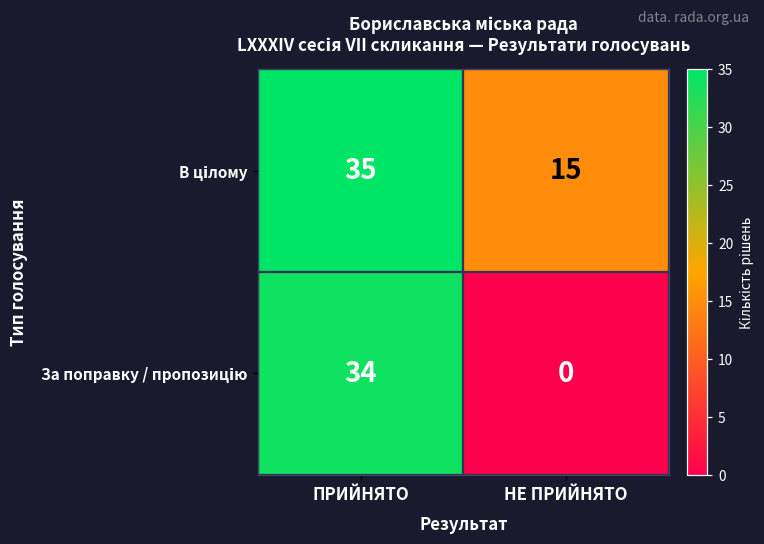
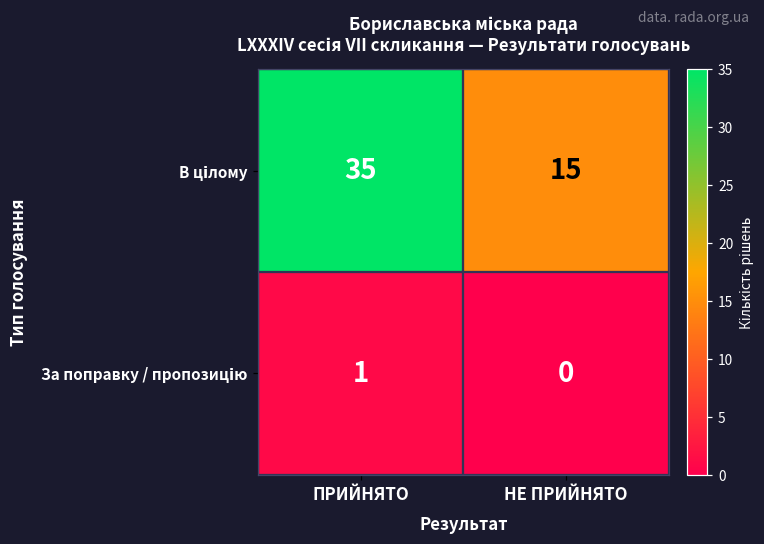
За поправку / пропозицію, ПРИЙНЯТО: 34 -> 1
